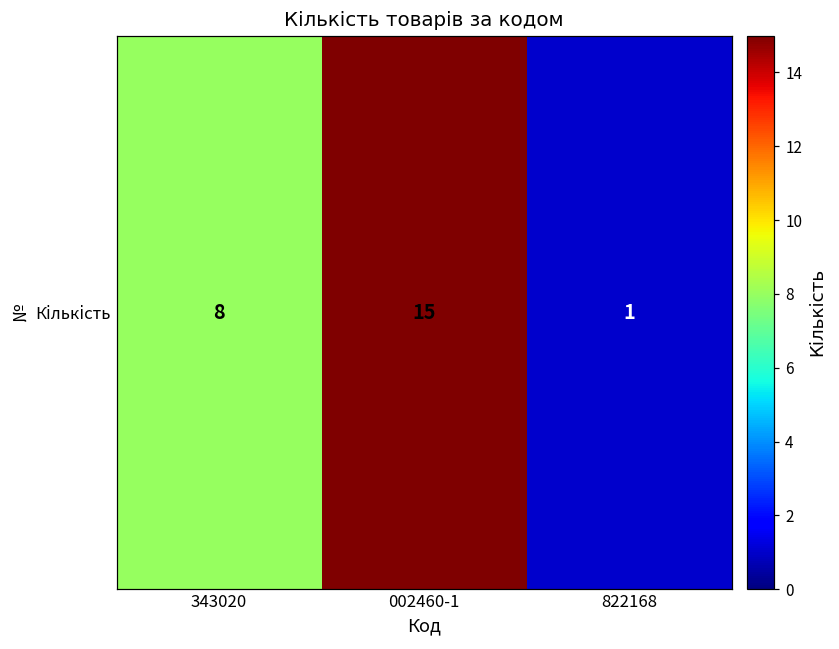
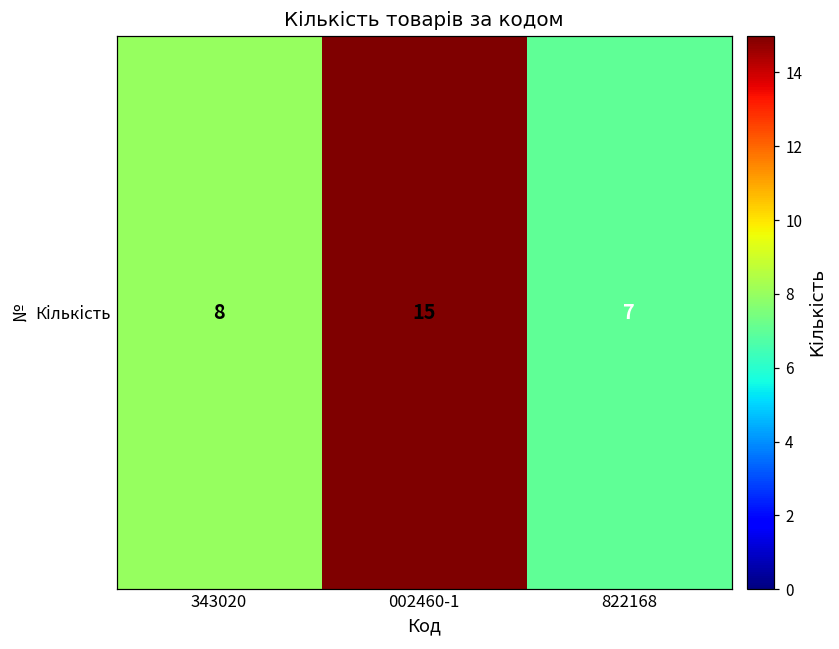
Кількість, 822168: 1 -> 7
